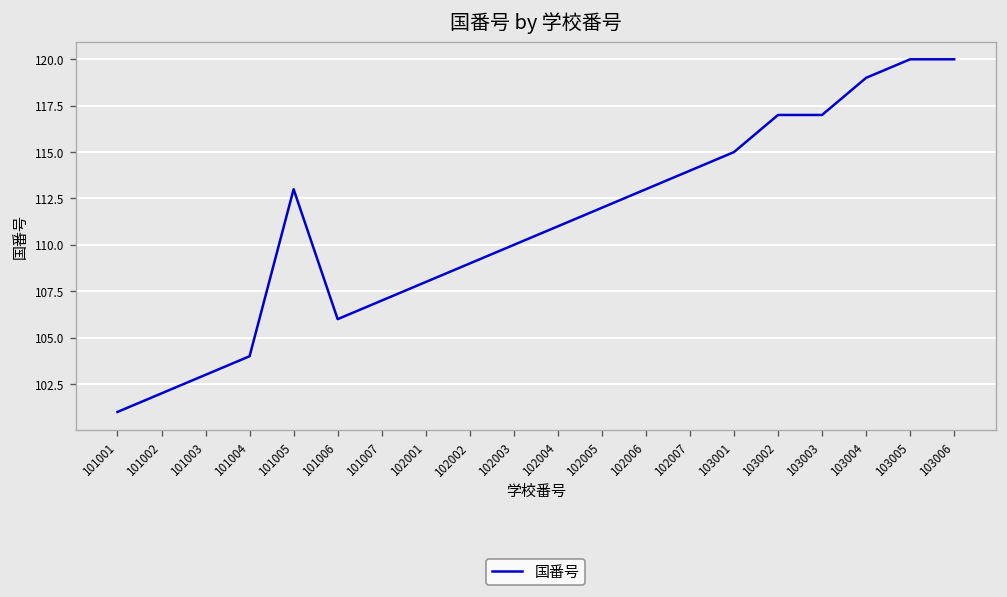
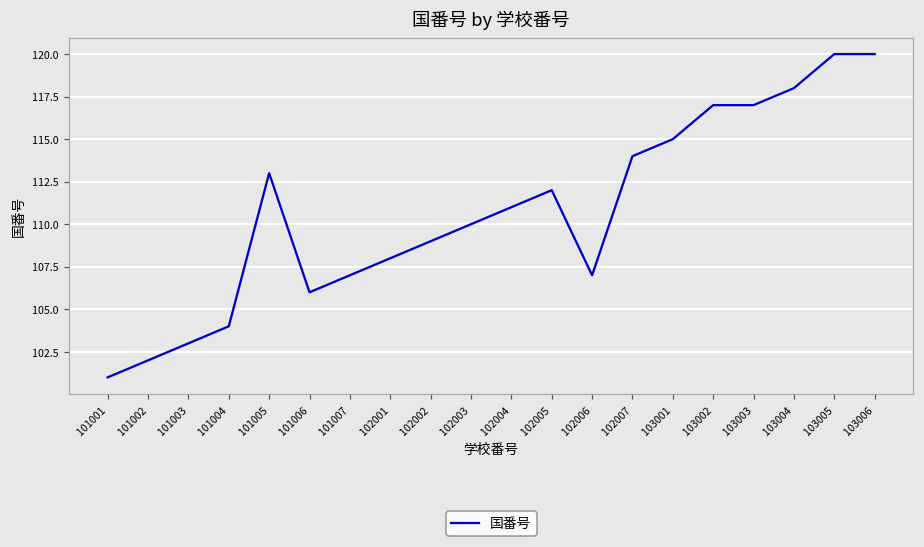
102006: 113 -> 107
103004: 119 -> 118
